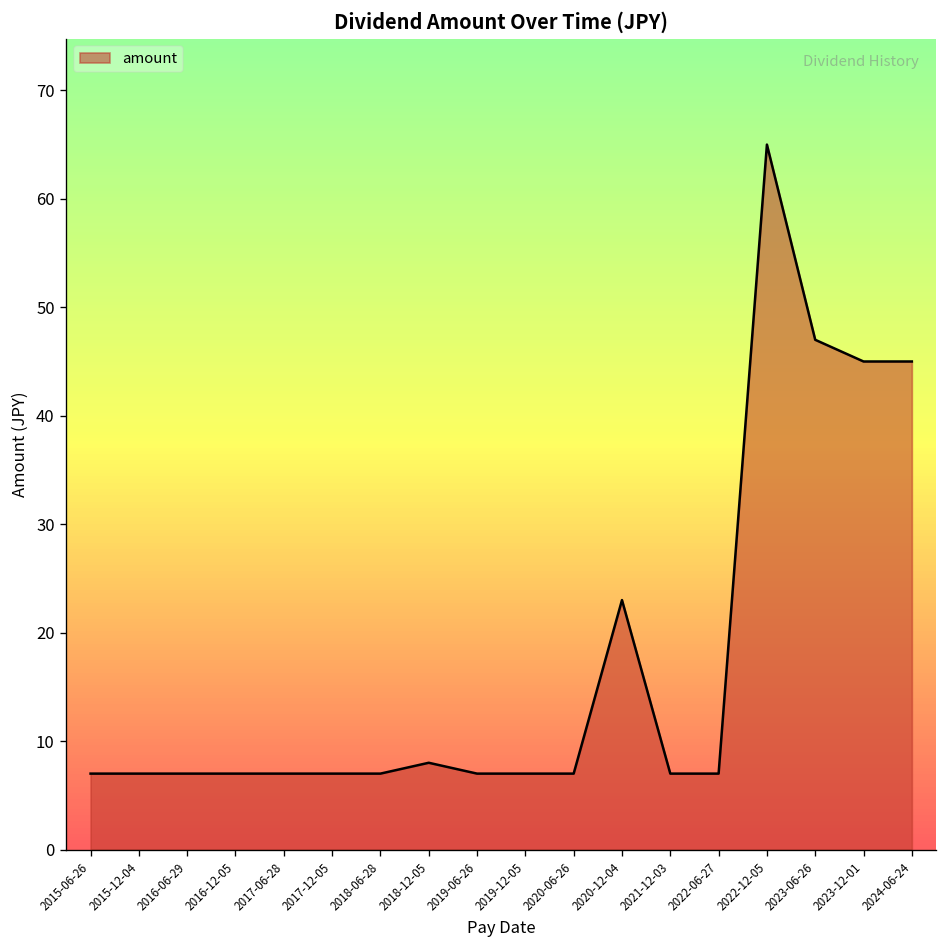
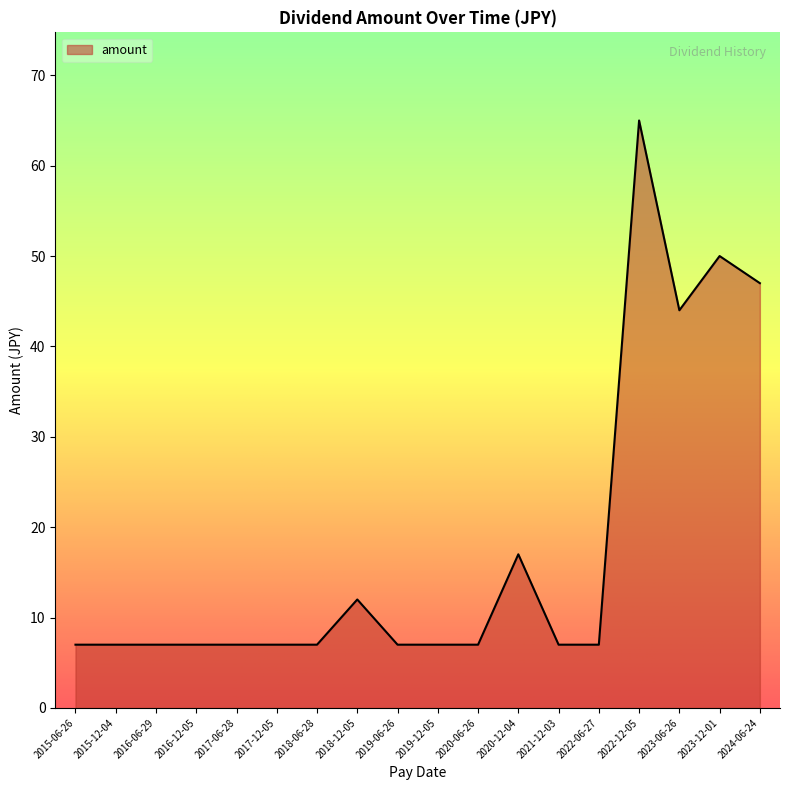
2018-12-05: 8 -> 12
2020-12-04: 23 -> 17
2023-06-26: 47 -> 44
2023-12-01: 45 -> 50
2024-06-24: 45 -> 47
